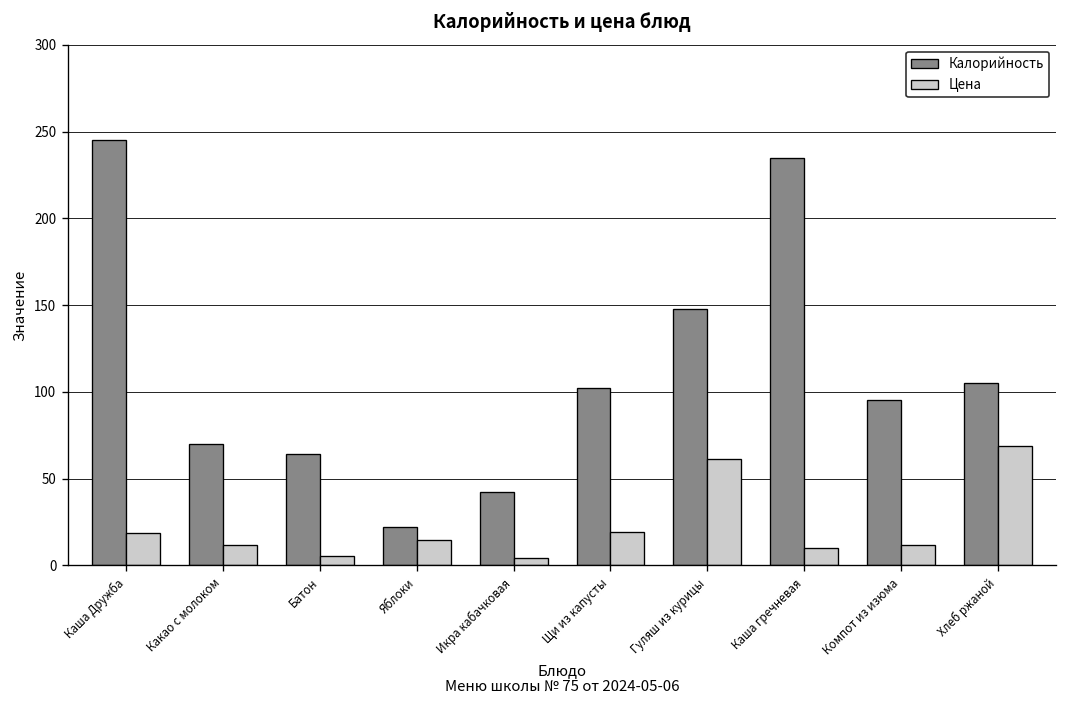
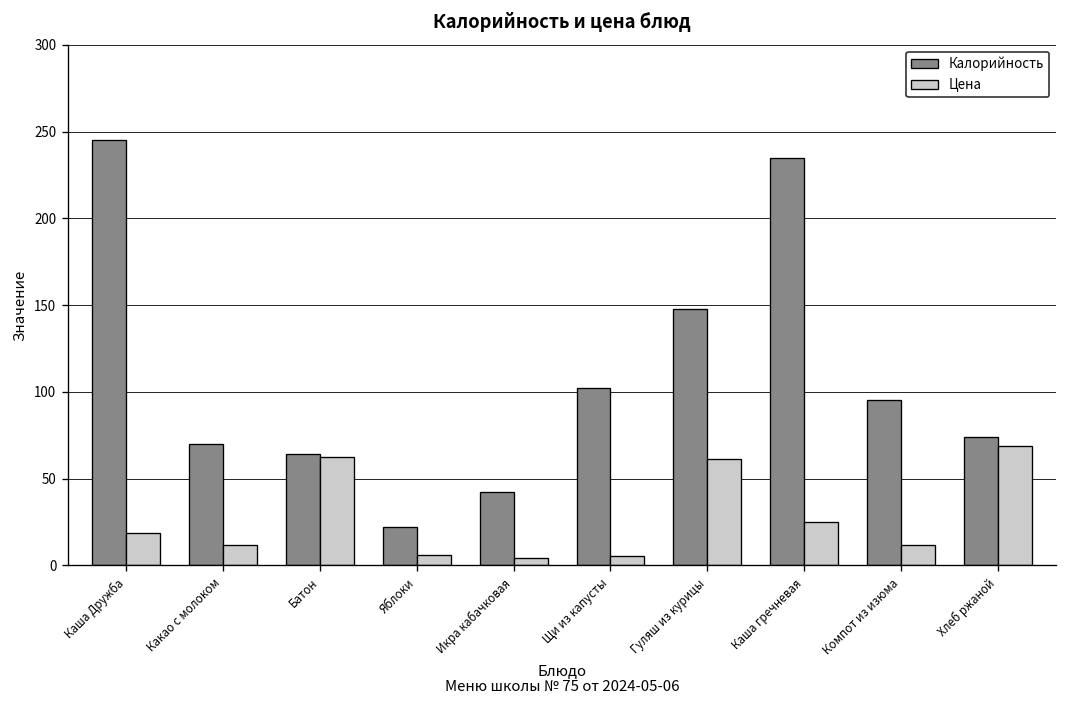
Цена, Батон: 6 -> 62
Цена, Яблоки: 14 -> 6
Цена, Щи из капусты: 19 -> 6
Цена, Каша гречневая: 10 -> 25
Калорийность, Хлеб ржаной: 105 -> 74
